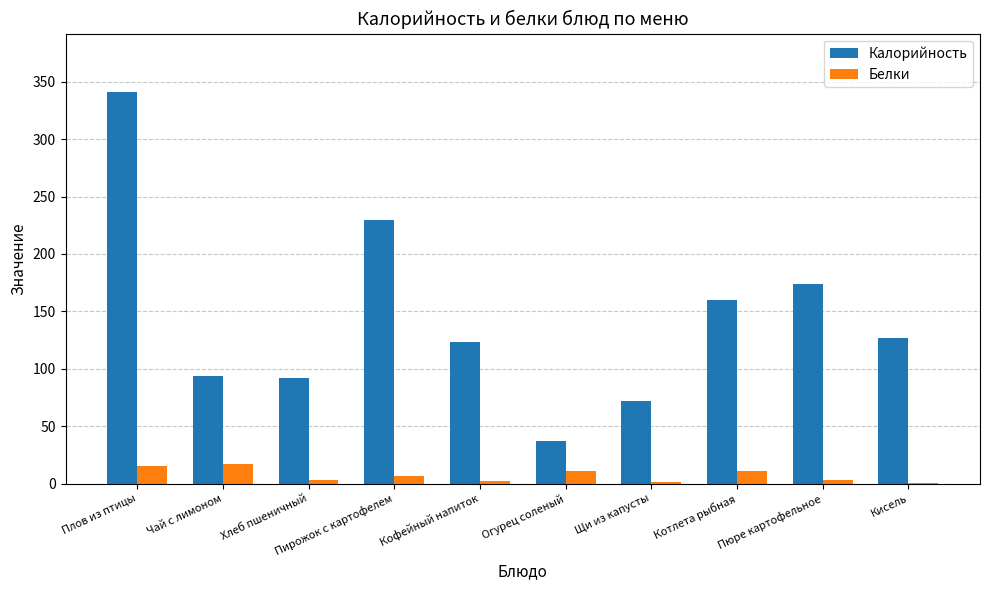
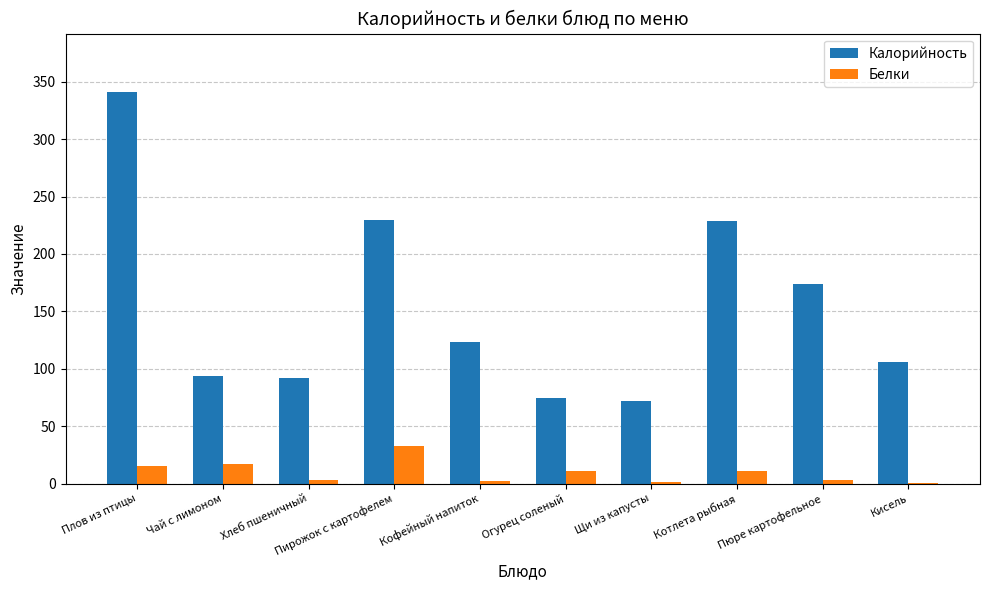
Белки, Пирожок с картофелем: 7 -> 33
Калорийность, Огурец соленый: 37 -> 74
Калорийность, Котлета рыбная: 160 -> 229
Калорийность, Кисель: 127 -> 106
